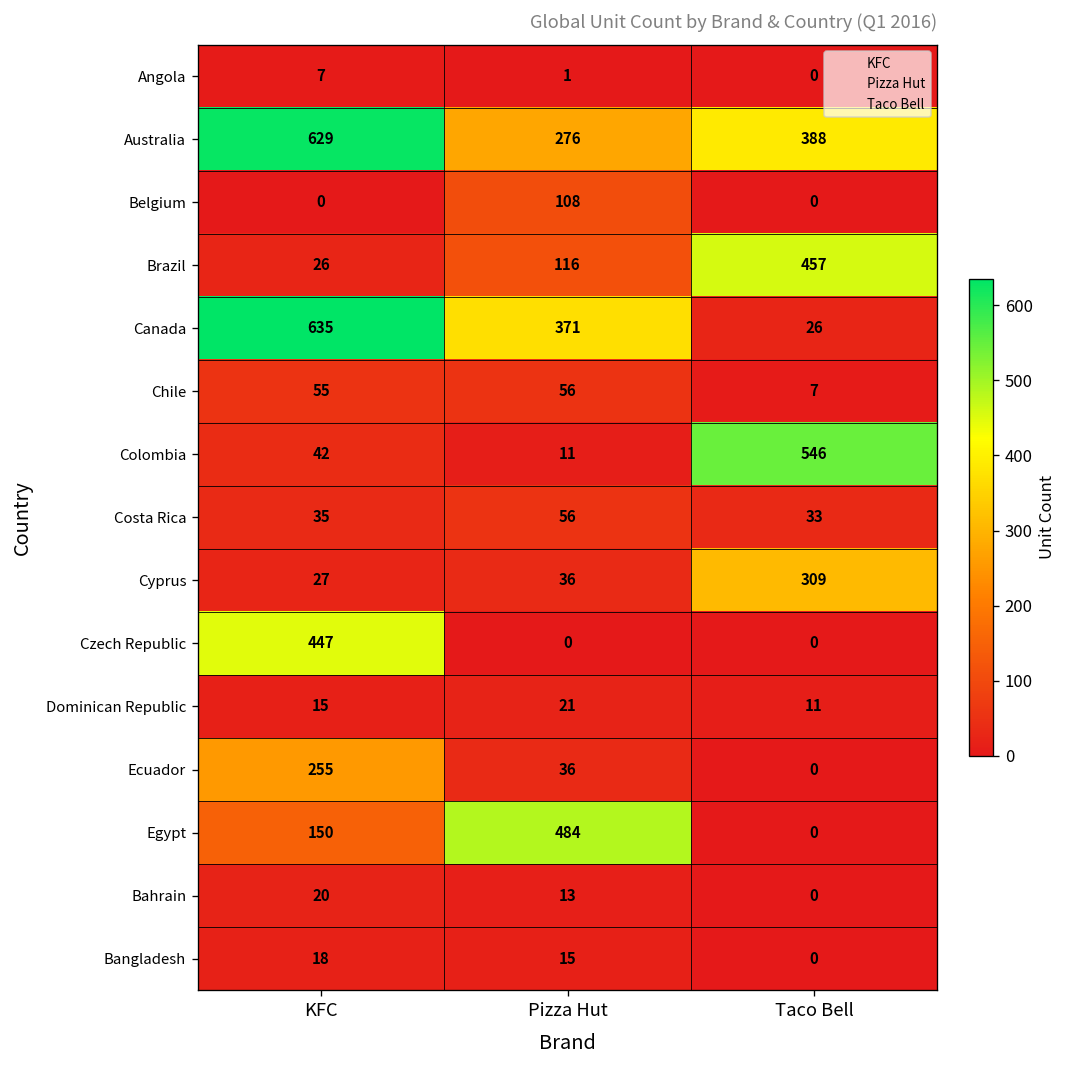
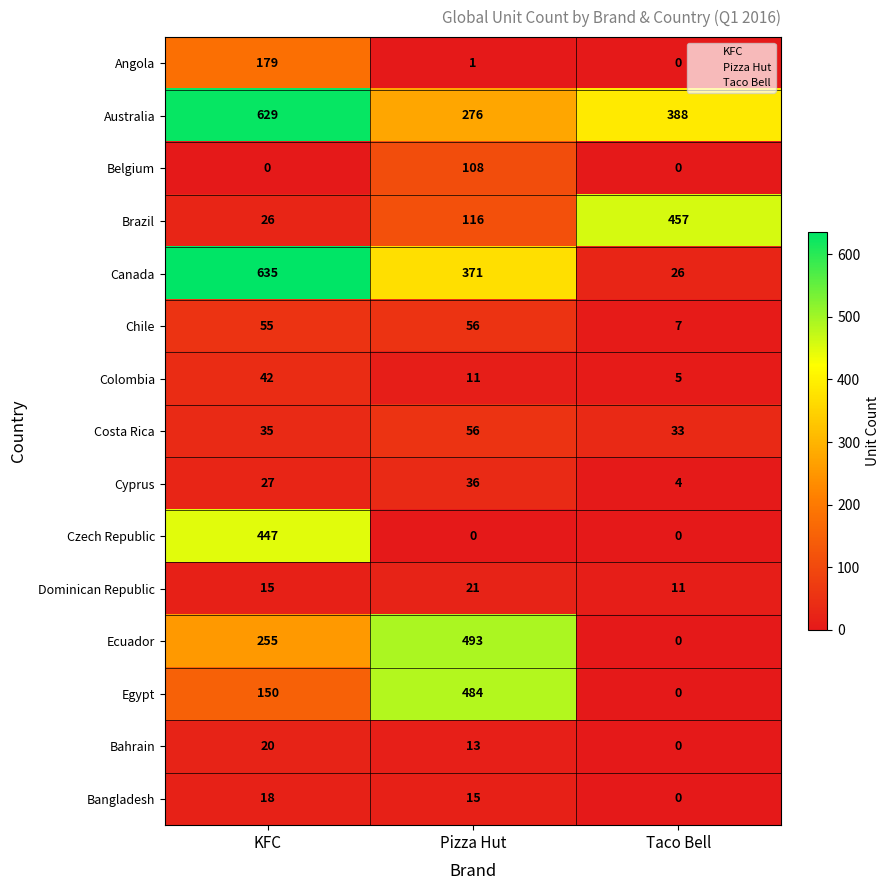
Angola, KFC: 7 -> 179
Colombia, Taco Bell: 546 -> 5
Cyprus, Taco Bell: 309 -> 4
Ecuador, Pizza Hut: 36 -> 493
